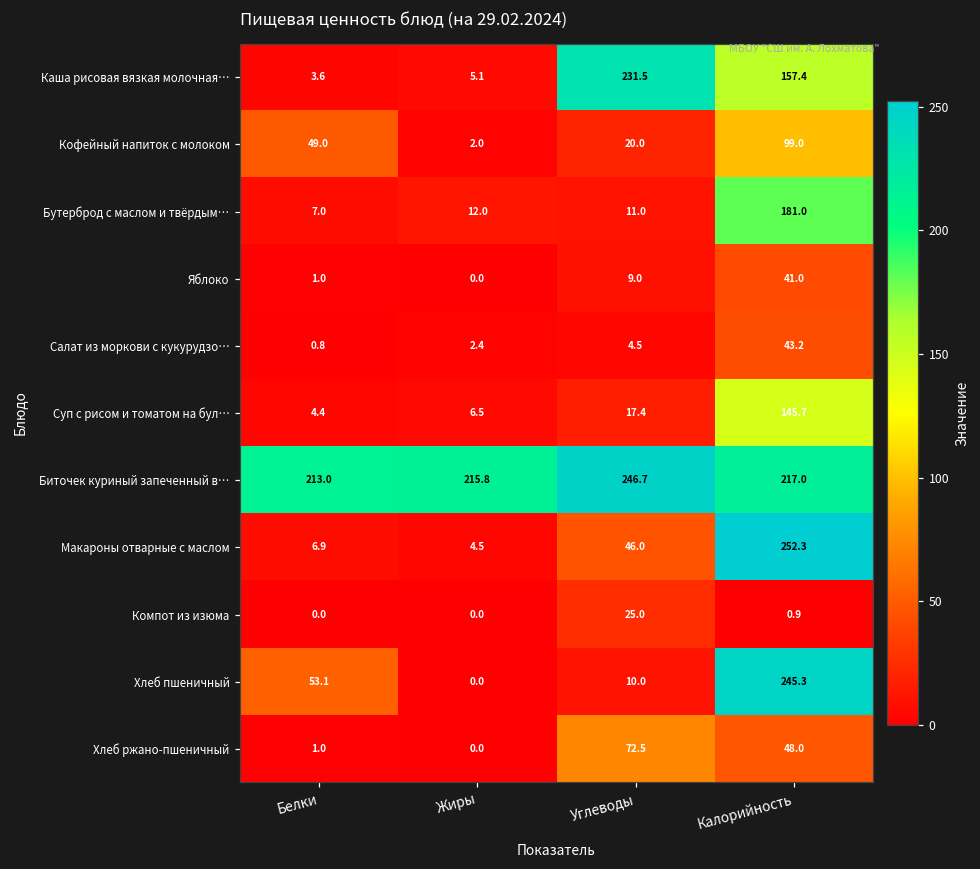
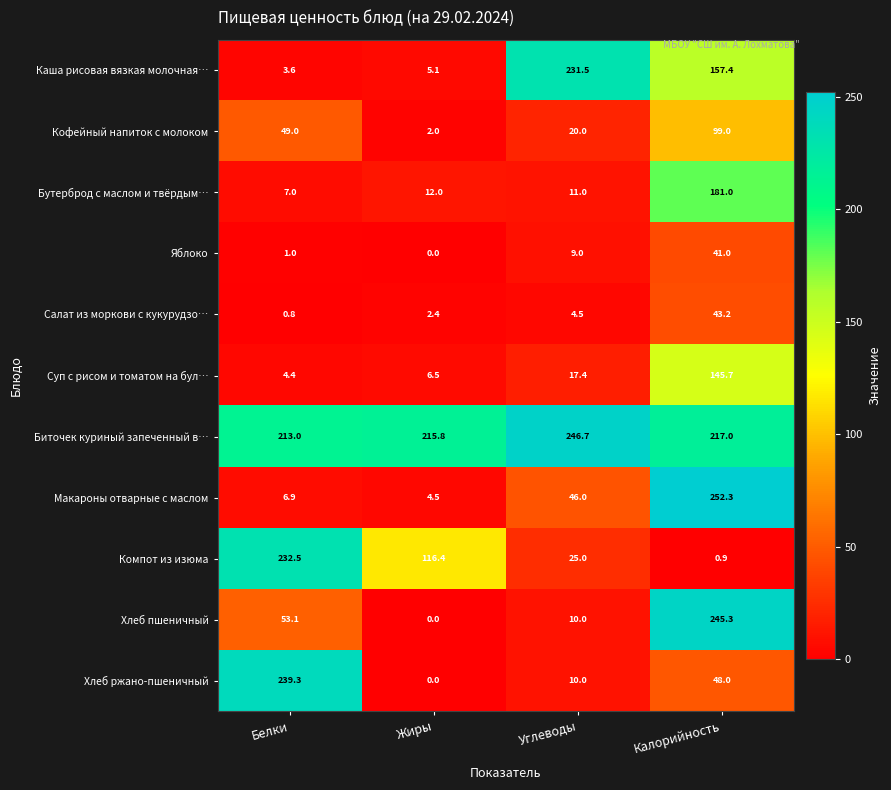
Компот из изюма, Белки: 0.0 -> 232.5
Компот из изюма, Жиры: 0.0 -> 116.4
Хлеб ржано-пшеничный, Белки: 1.0 -> 239.3
Хлеб ржано-пшеничный, Углеводы: 72.5 -> 10.0
